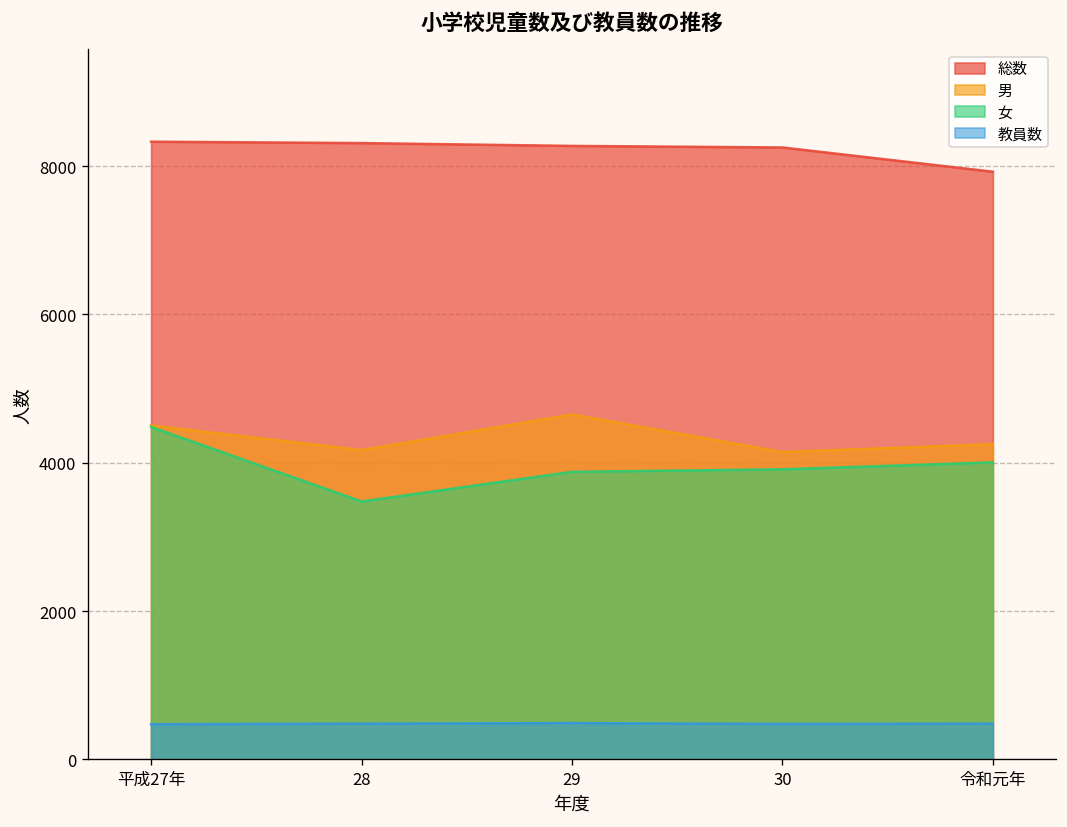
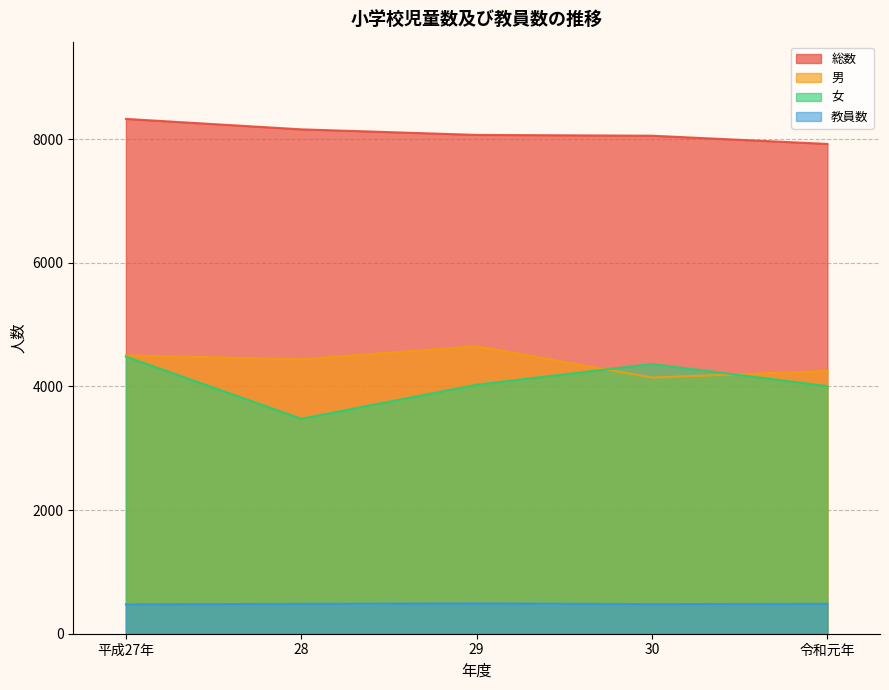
総数, 28: 8300 -> 8200
男, 28: 4200 -> 4400
総数, 29: 8300 -> 8100
女, 29: 3900 -> 4000
総数, 30: 8300 -> 8100
女, 30: 3900 -> 4400
